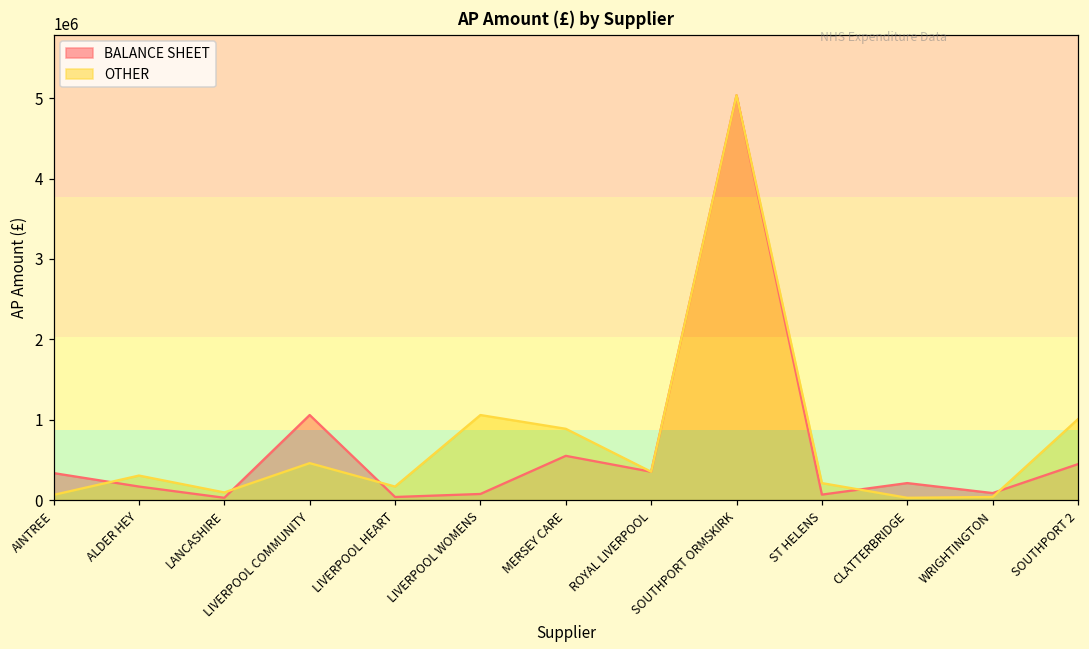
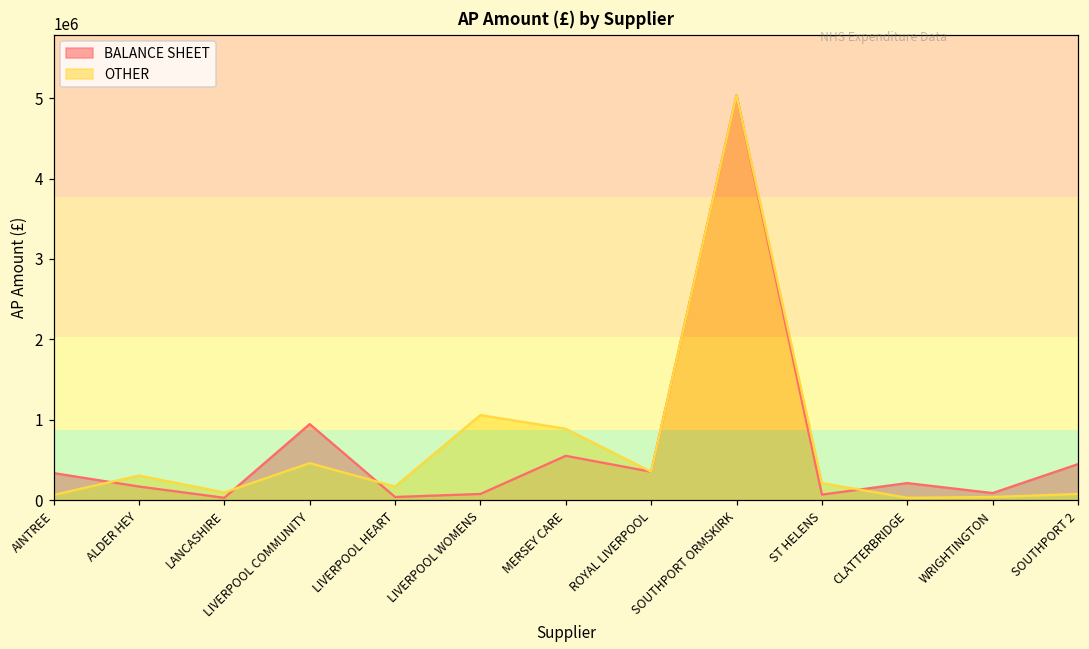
BALANCE SHEET, LIVERPOOL COMMUNITY: 1100000 -> 900000
OTHER, SOUTHPORT 2: 1000000 -> 100000
